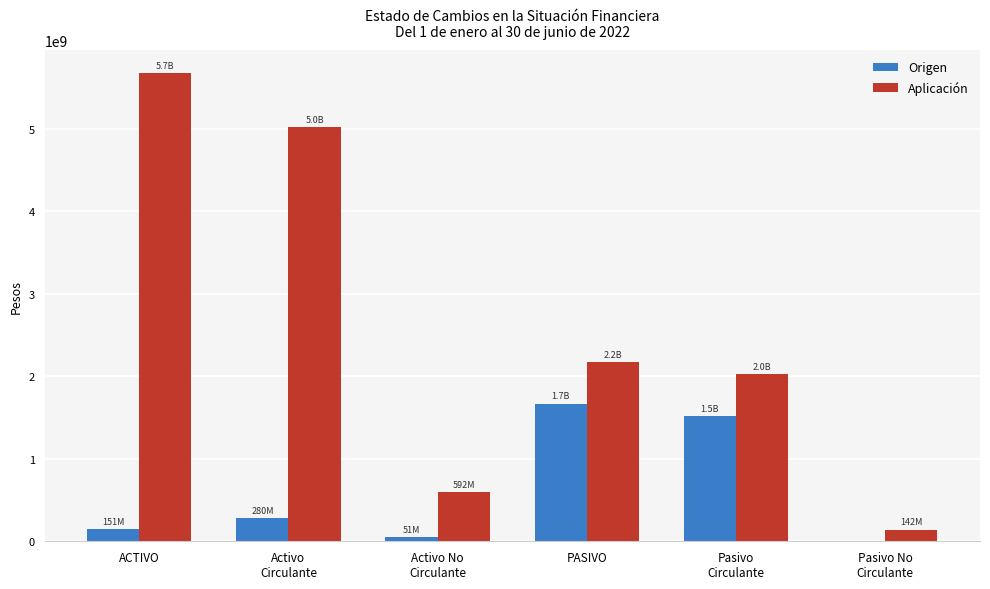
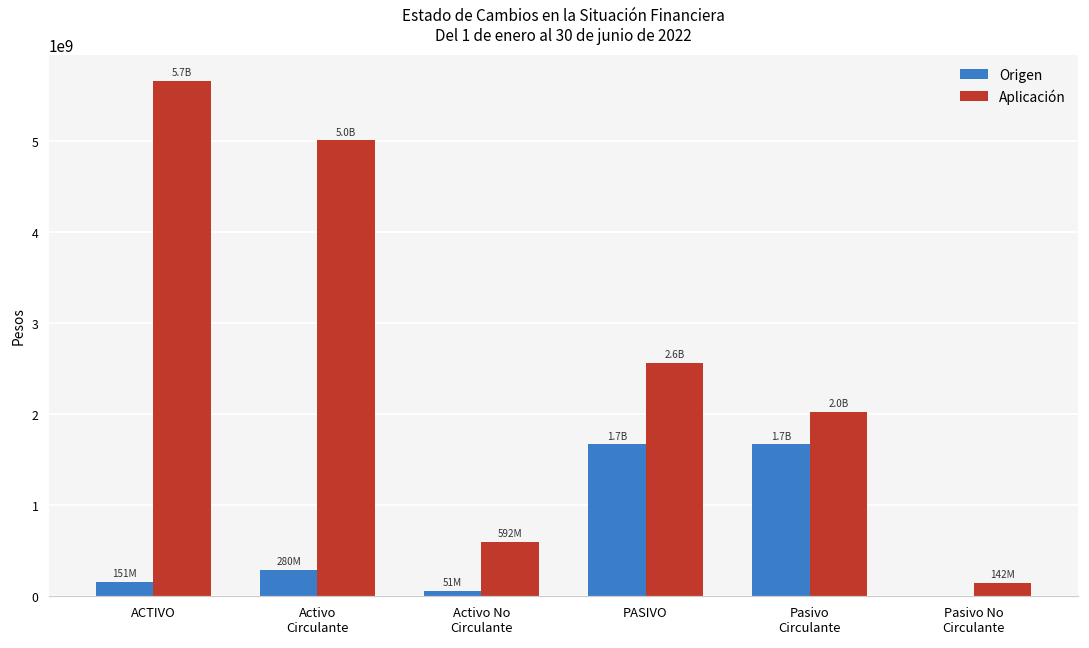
Aplicación, PASIVO: 2.2B -> 2.6B
Origen, Pasivo Circulante: 1.5B -> 1.7B
